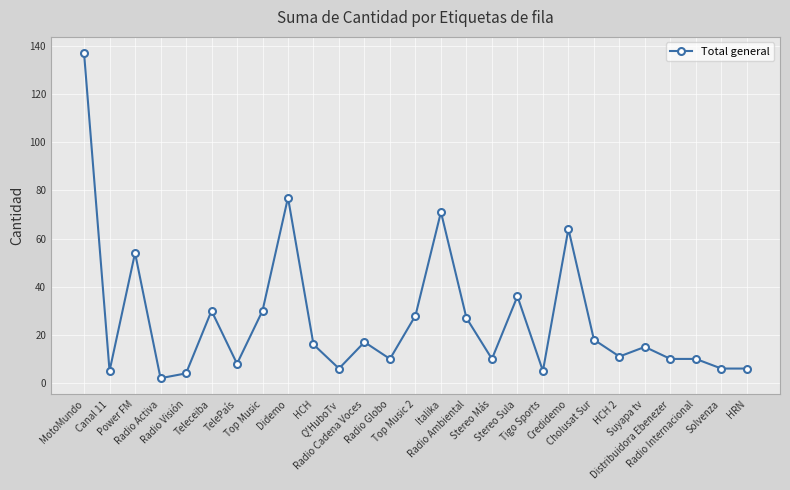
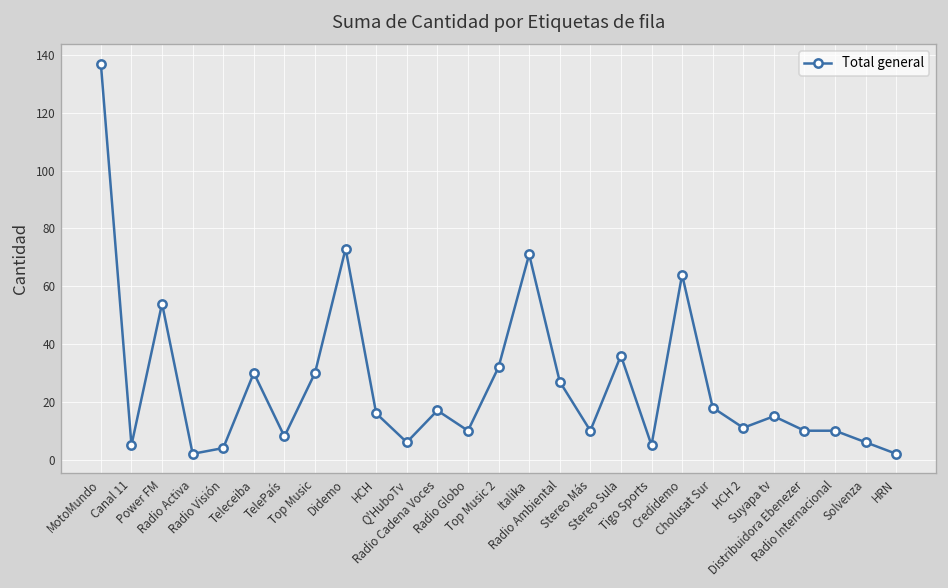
Didemo: 77 -> 73
Top Music 2: 28 -> 32
HRN: 6 -> 2
